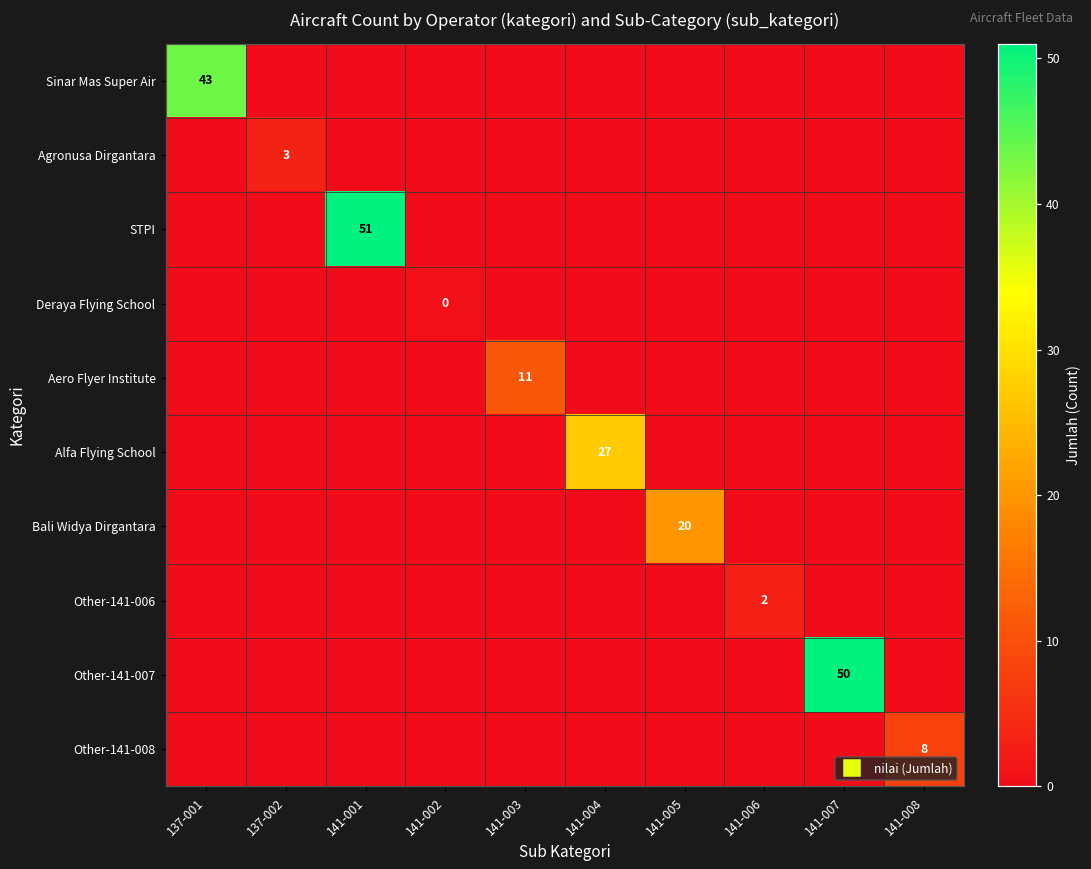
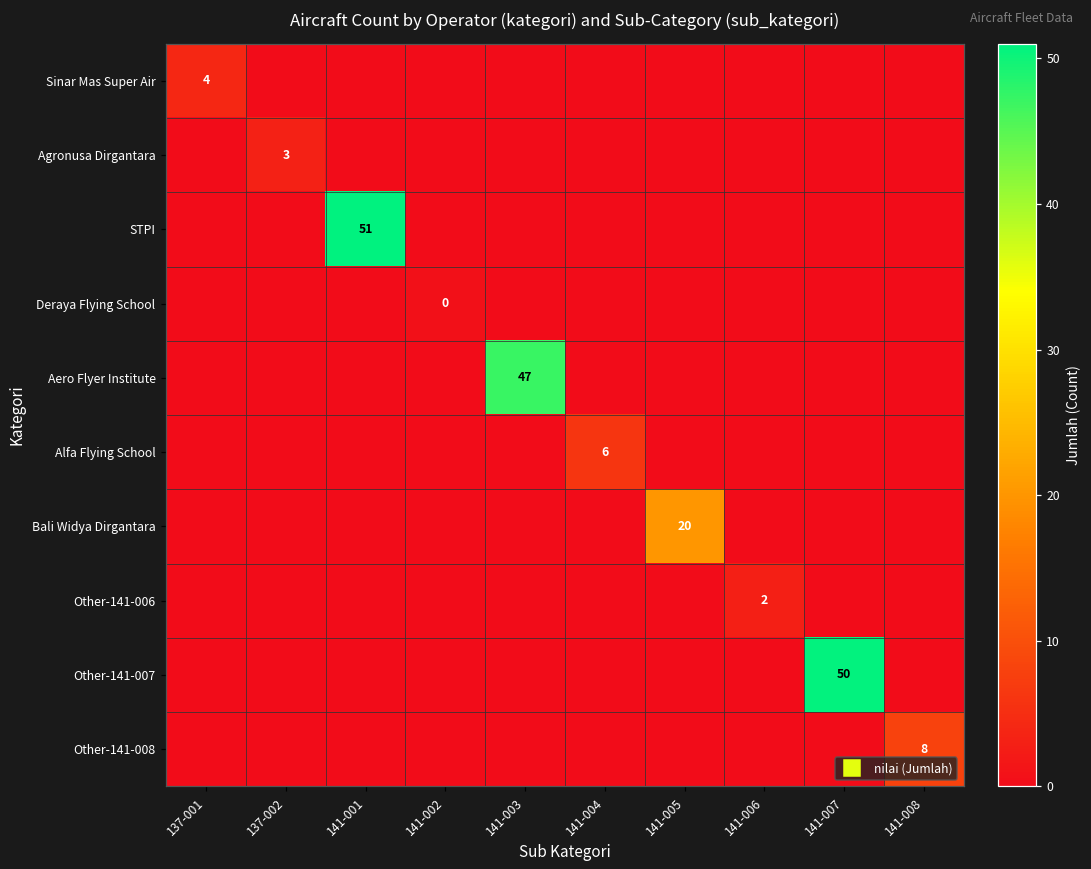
Sinar Mas Super Air, 137-001: 43 -> 4
Aero Flyer Institute, 141-003: 11 -> 47
Alfa Flying School, 141-004: 27 -> 6
